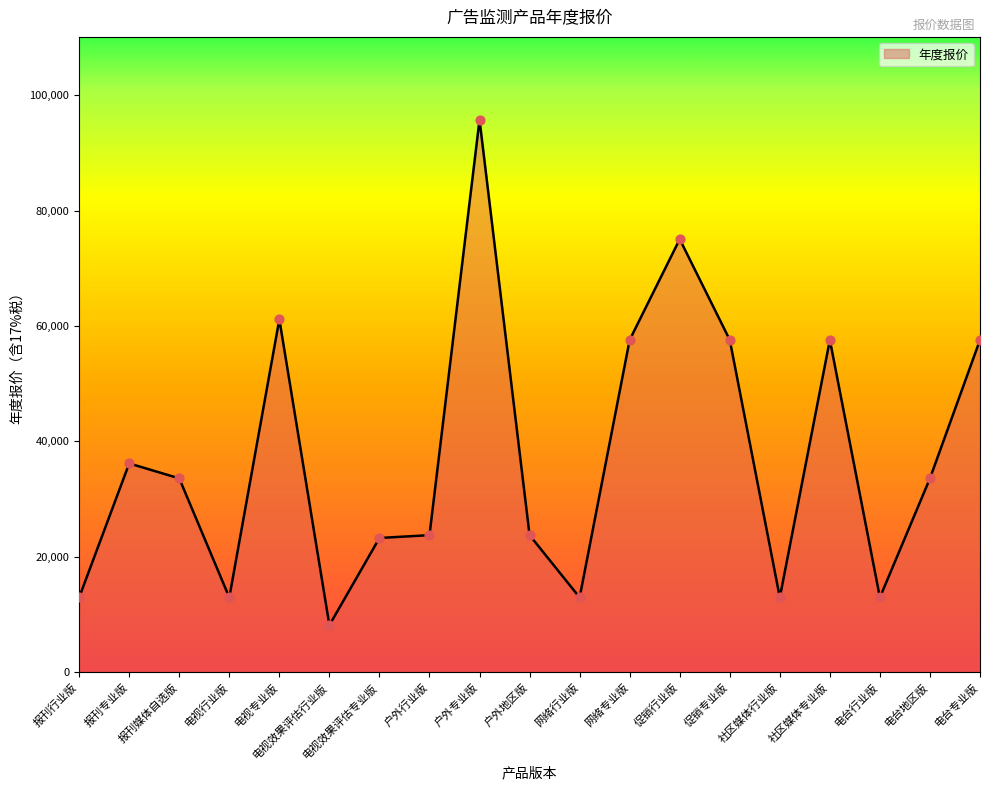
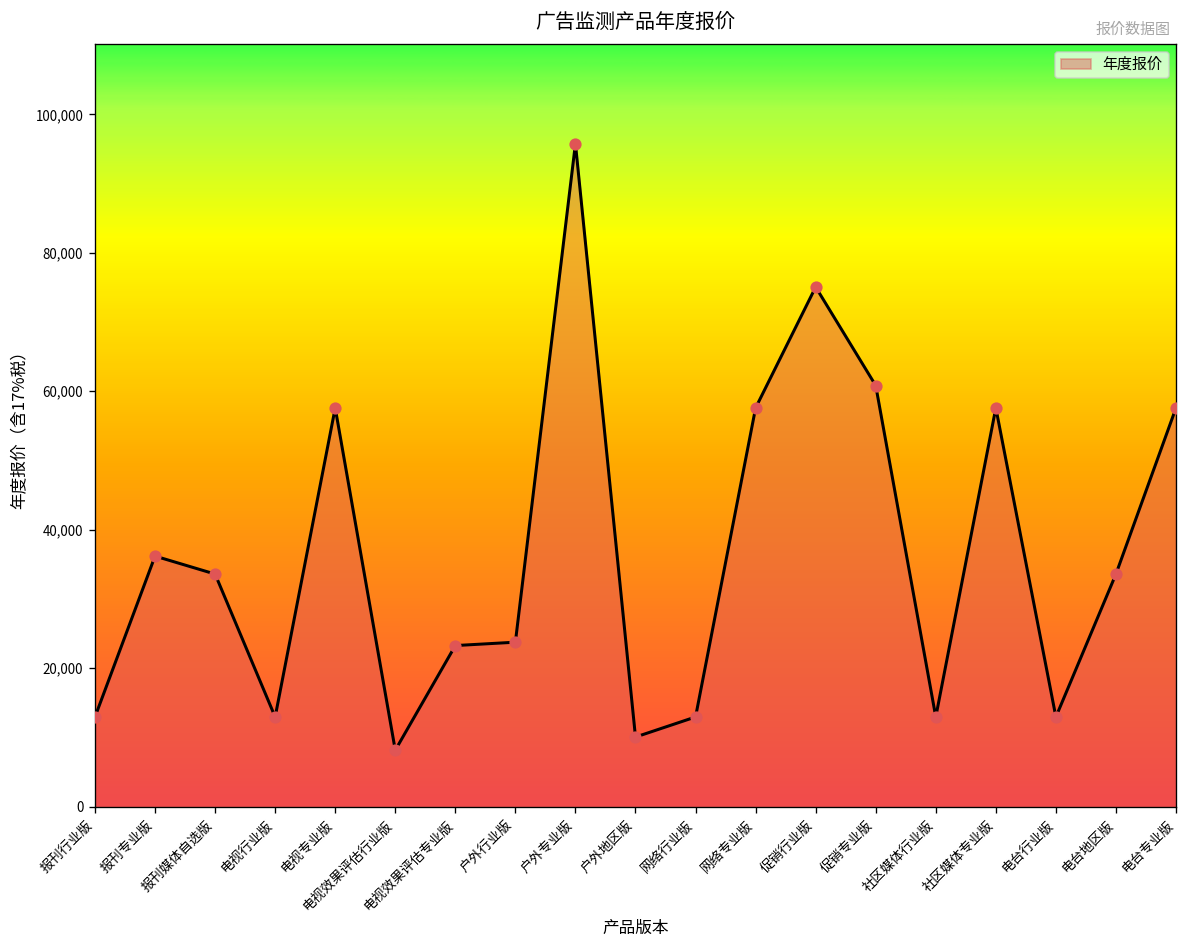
电视专业版: 61,000 -> 58,000
户外地区版: 24,000 -> 10,000
促销专业版: 58,000 -> 61,000
